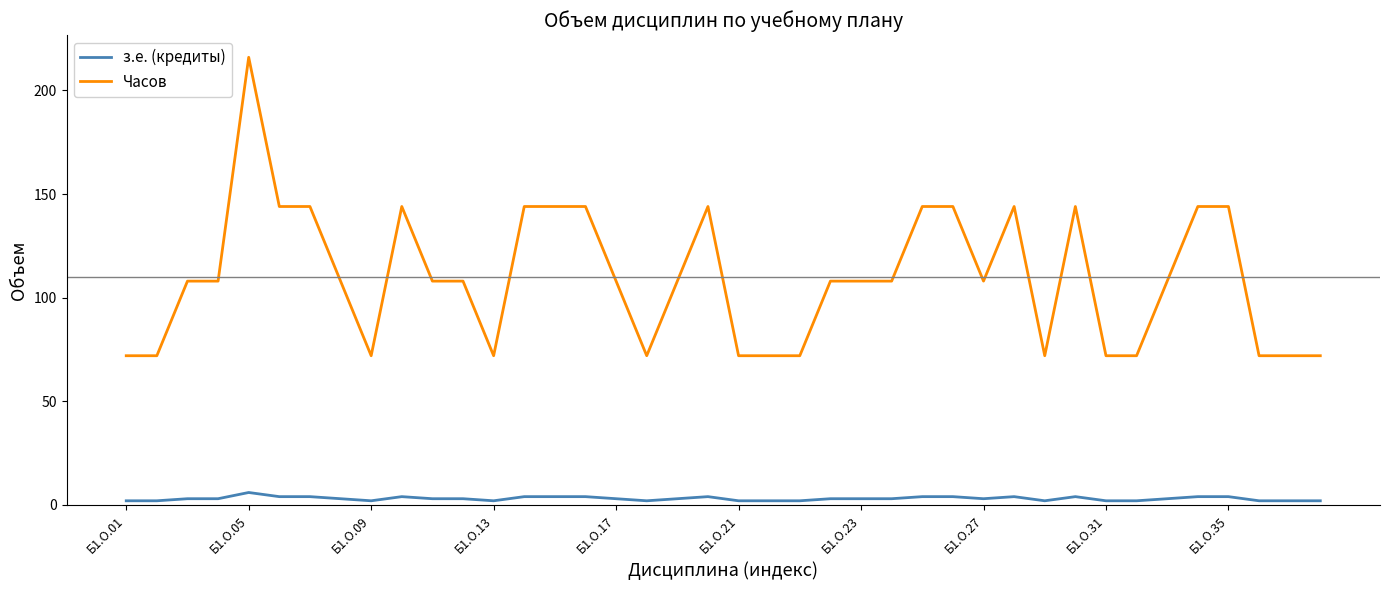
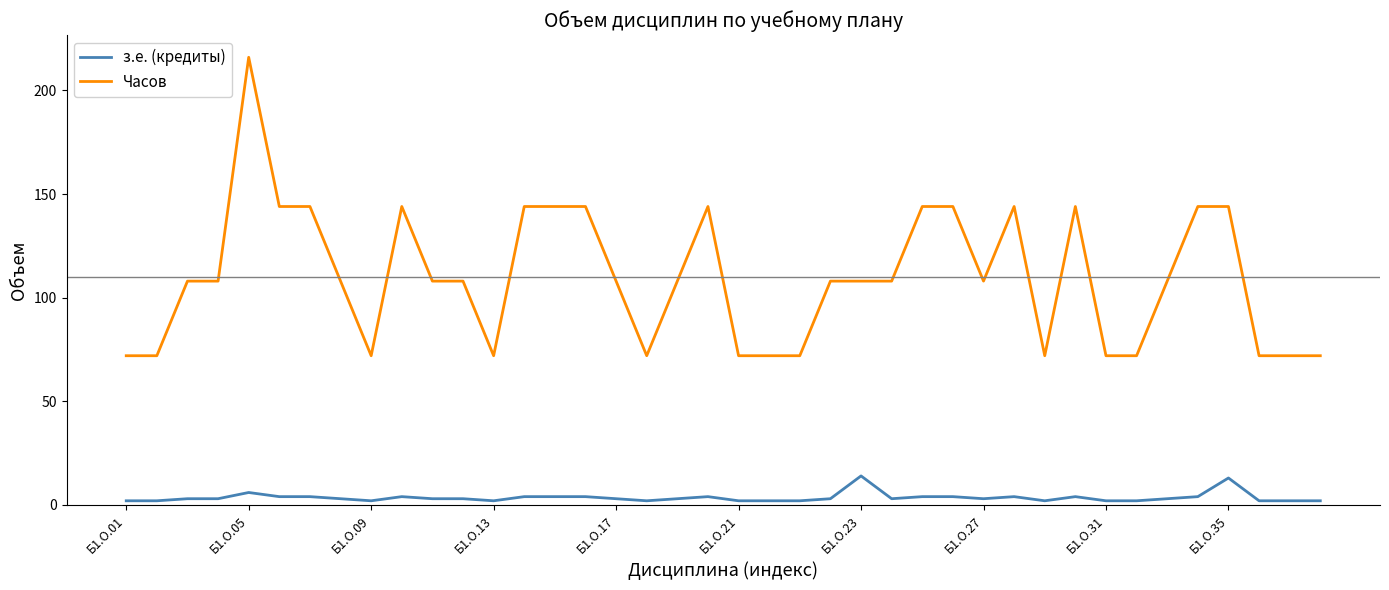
з.е. (кредиты), Б1.О.23: 3 -> 14
з.е. (кредиты), Б1.О.35: 4 -> 13
